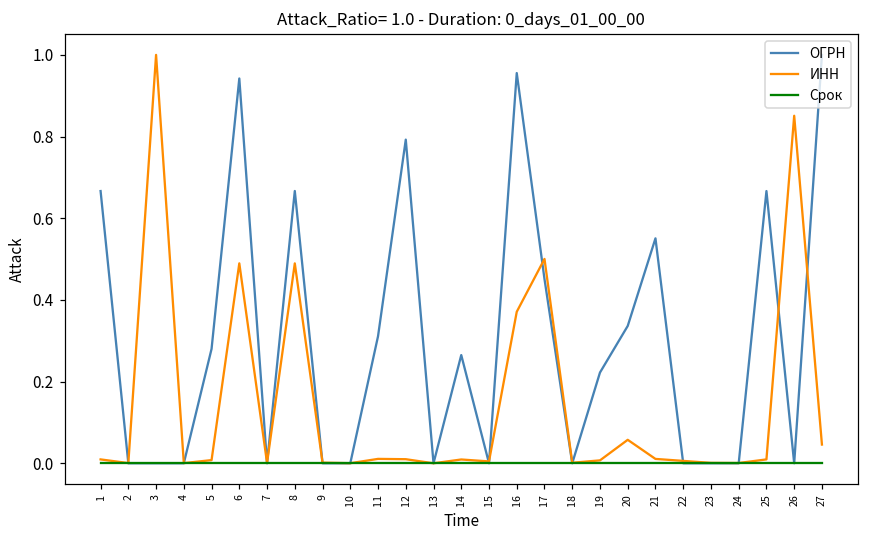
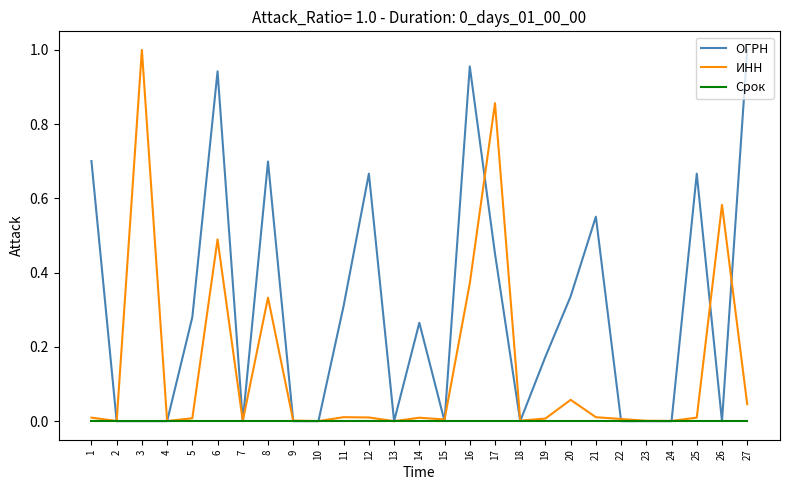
ОГРН, 1: 0.67 -> 0.70
ОГРН, 8: 0.67 -> 0.70
ИНН, 8: 0.49 -> 0.33
ОГРН, 12: 0.79 -> 0.67
ИНН, 17: 0.50 -> 0.86
ОГРН, 19: 0.22 -> 0.17
ИНН, 26: 0.85 -> 0.58
